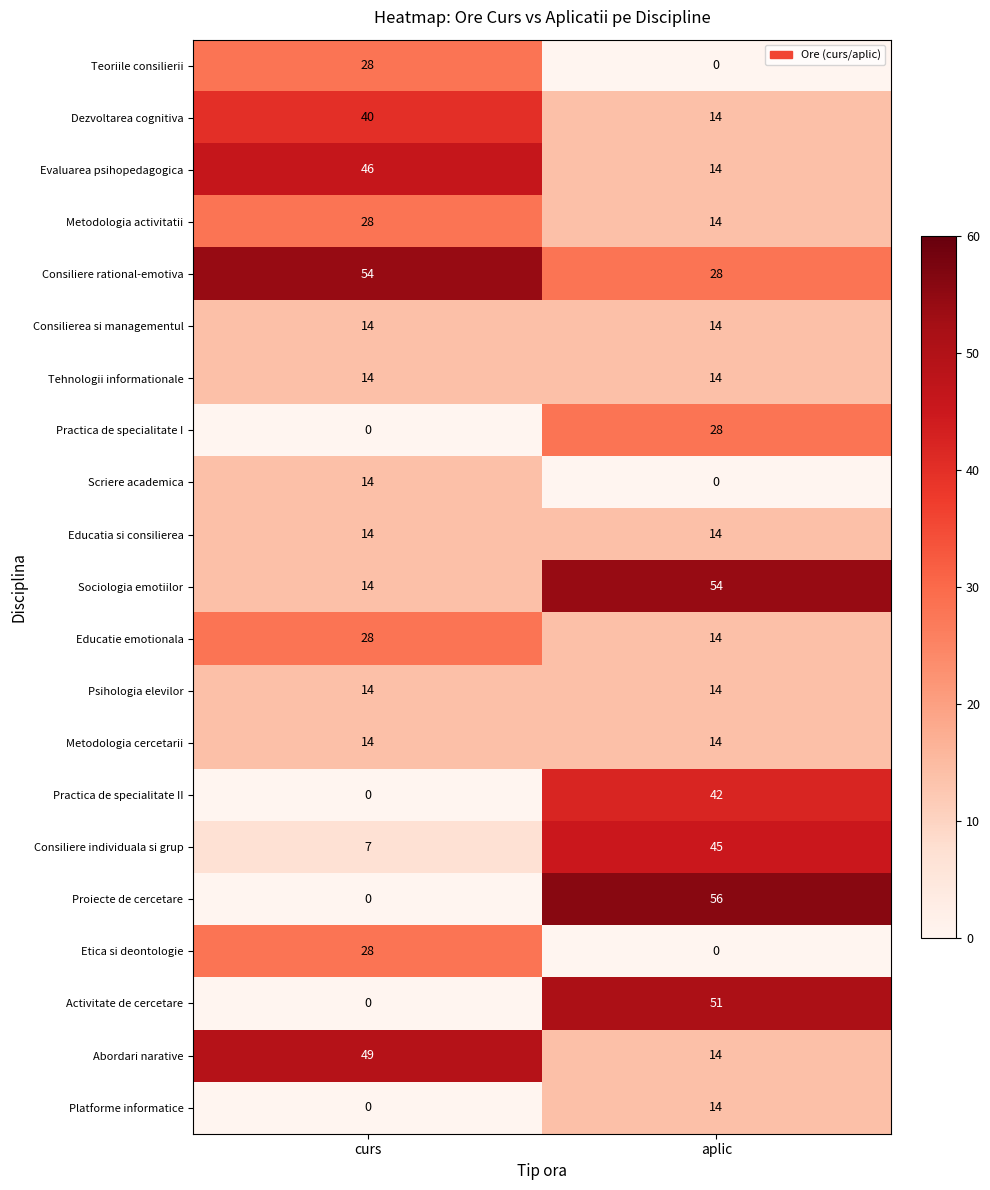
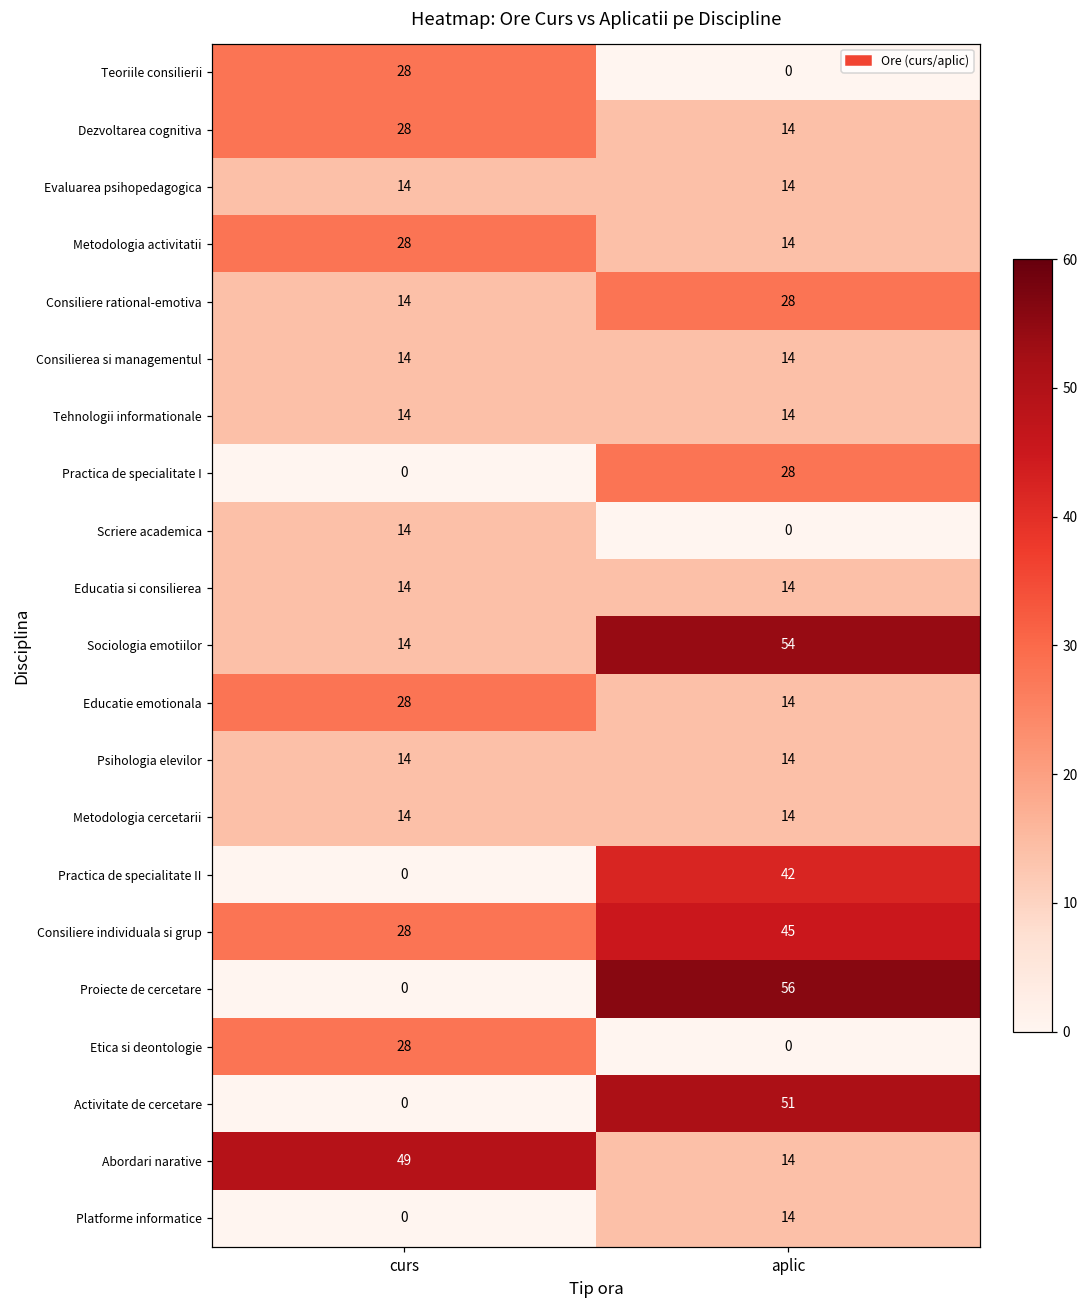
Dezvoltarea cognitiva, curs: 40 -> 28
Evaluarea psihopedagogica, curs: 46 -> 14
Consiliere rational-emotiva, curs: 54 -> 14
Consiliere individuala si grup, curs: 7 -> 28
